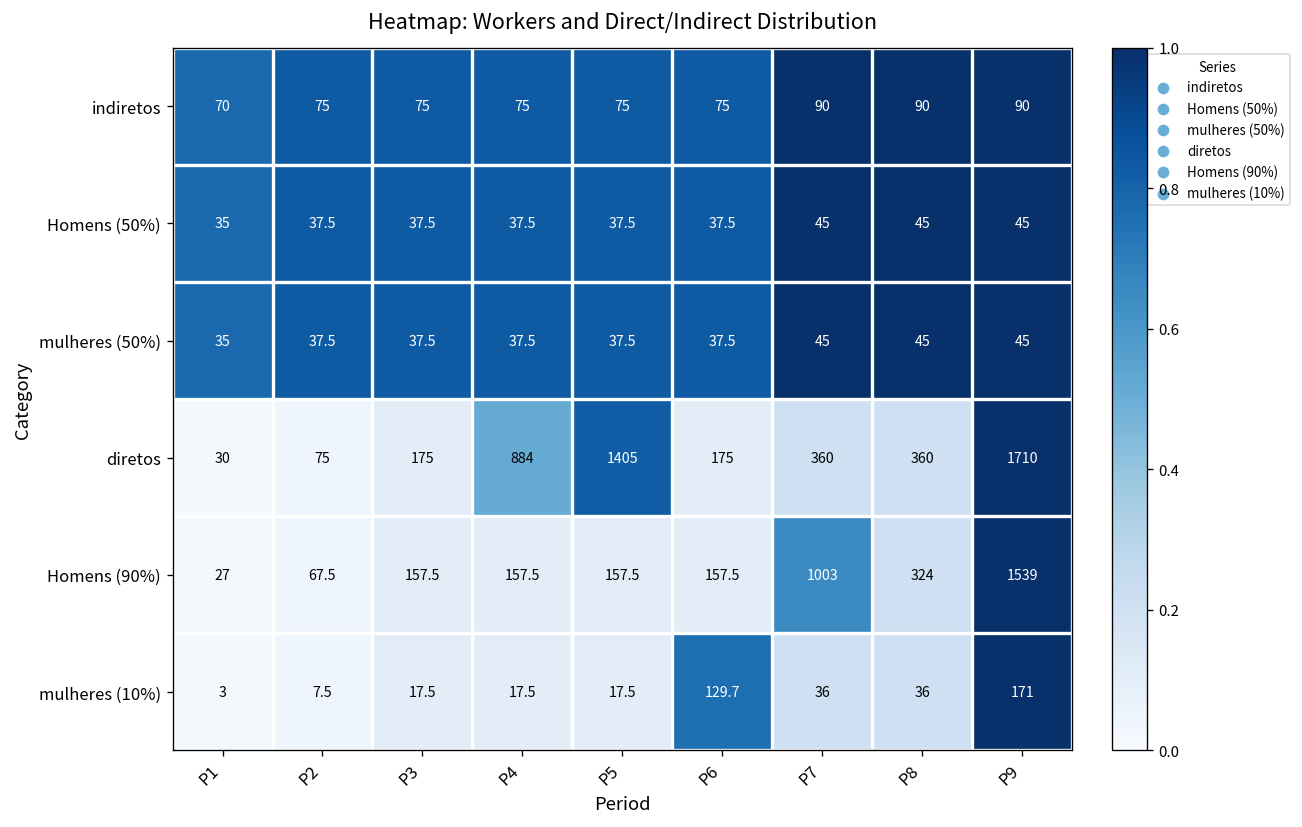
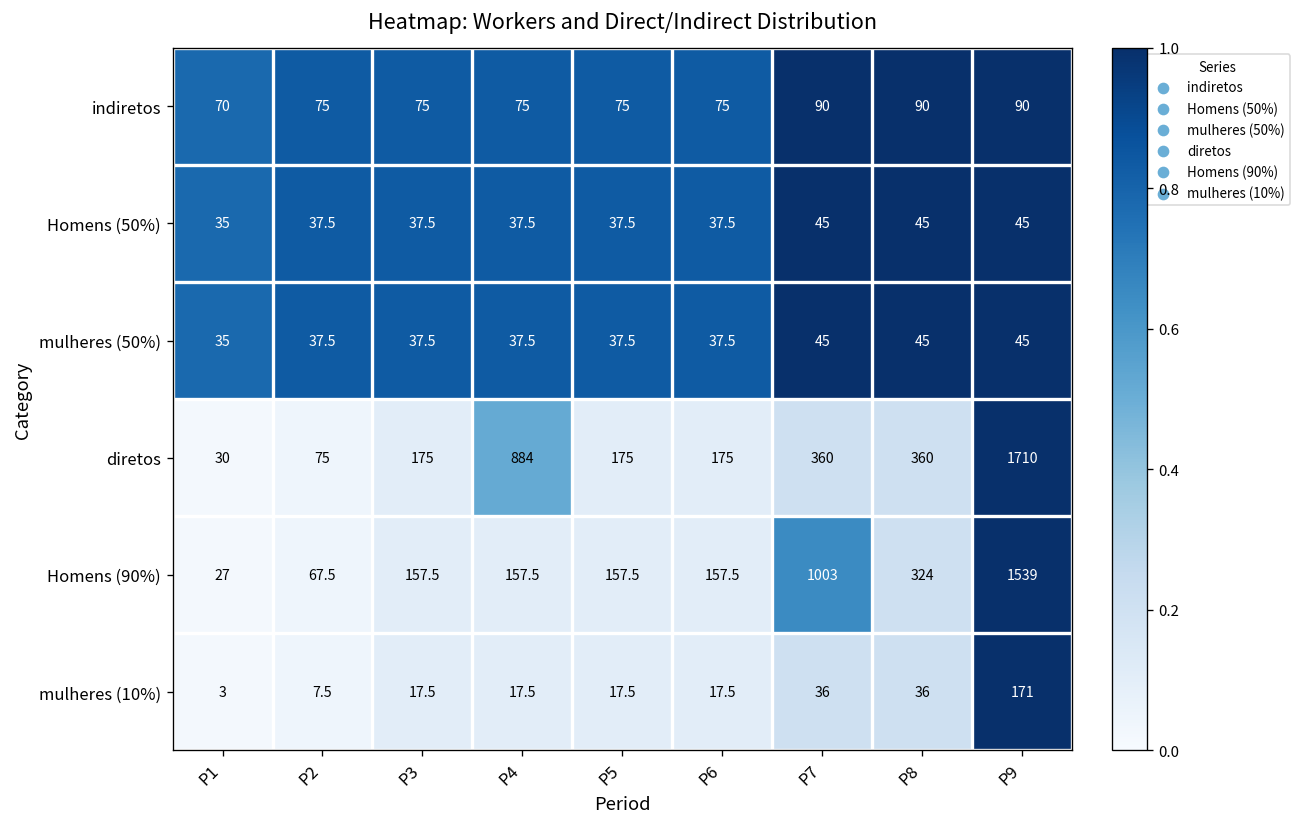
diretos, P5: 1405 -> 175
mulheres (10%), P6: 129.7 -> 17.5
